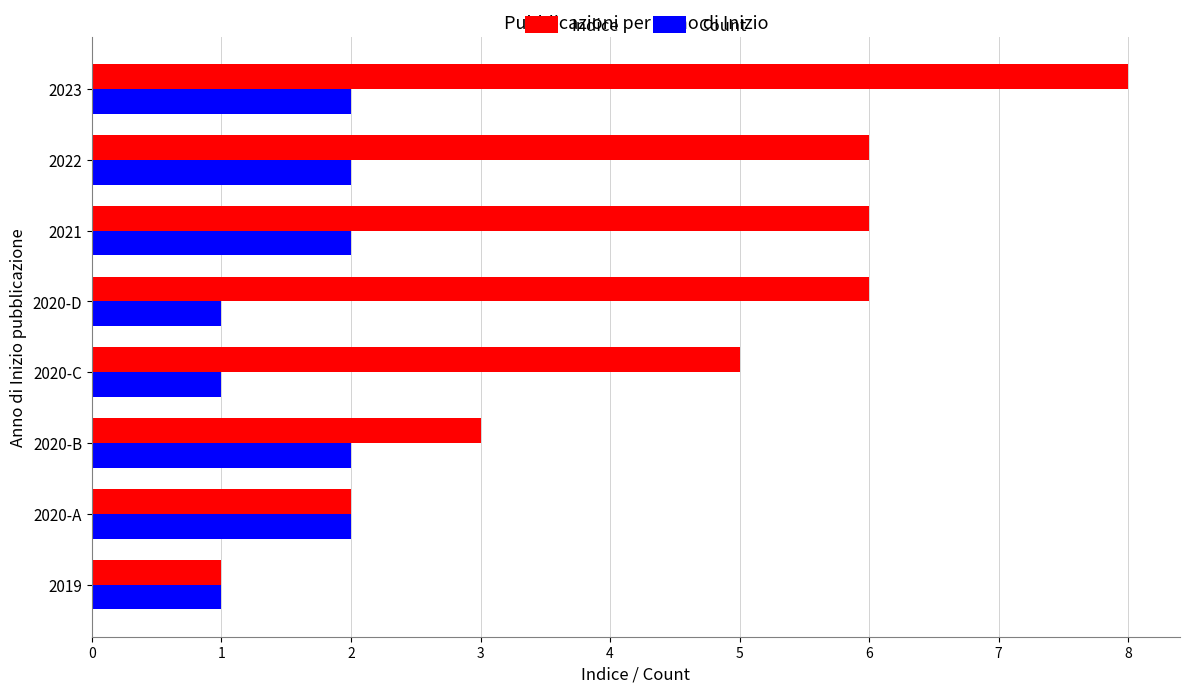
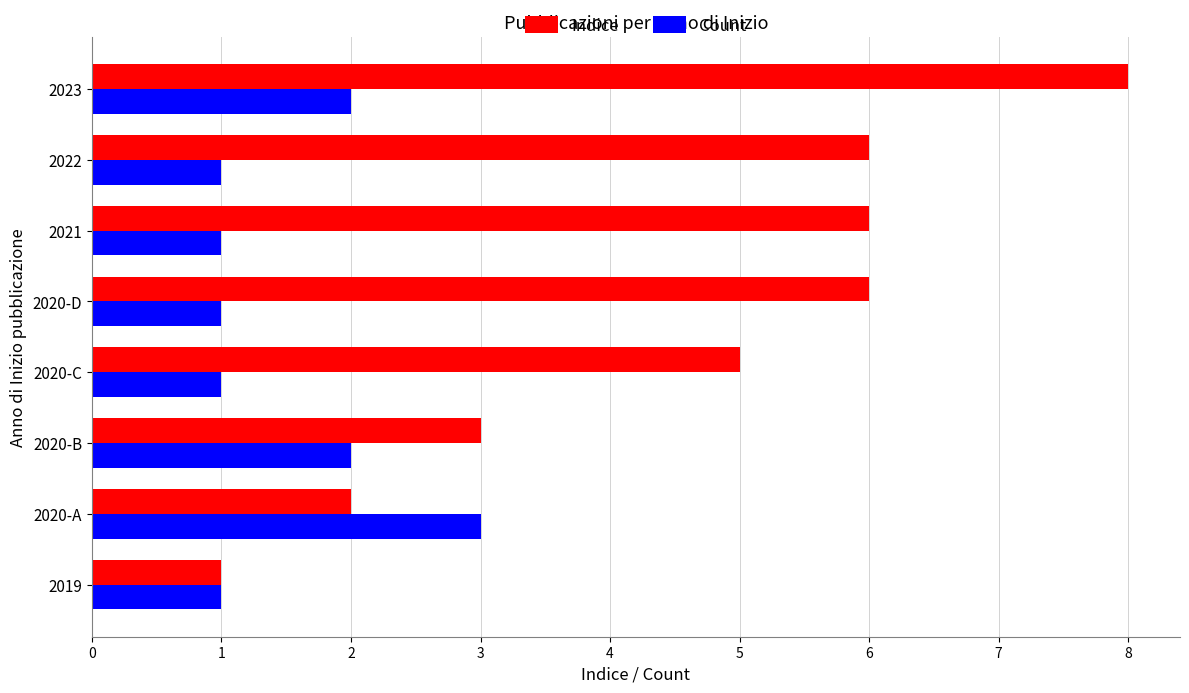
Count, 2022: 2 -> 1
Count, 2021: 2 -> 1
Count, 2020-A: 2 -> 3
